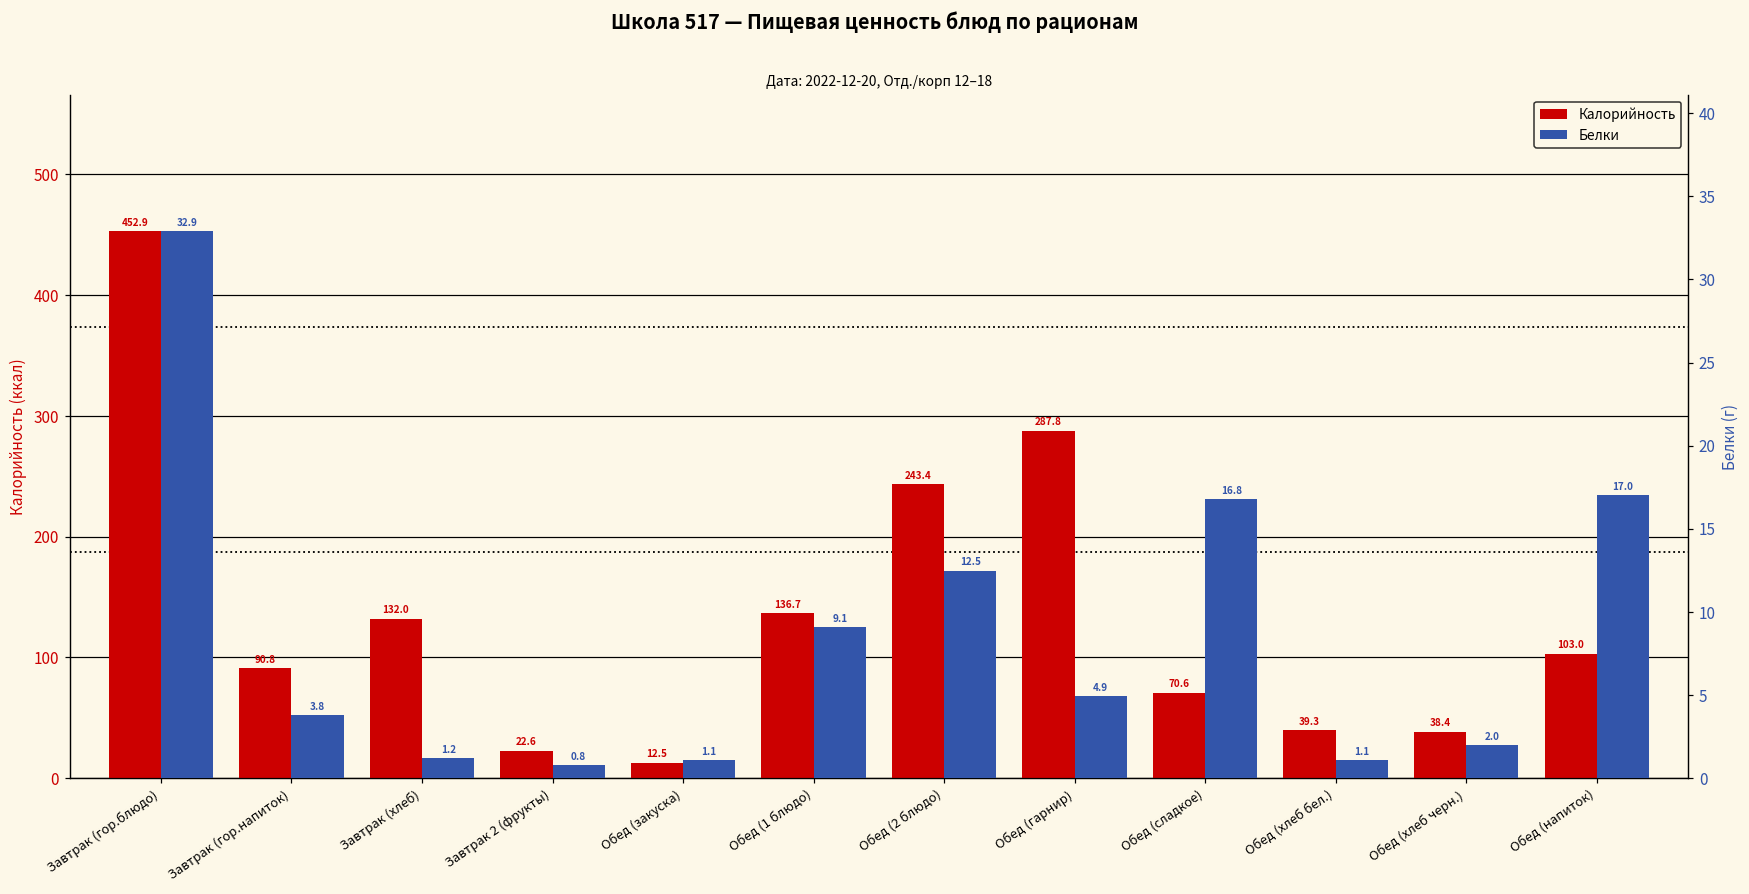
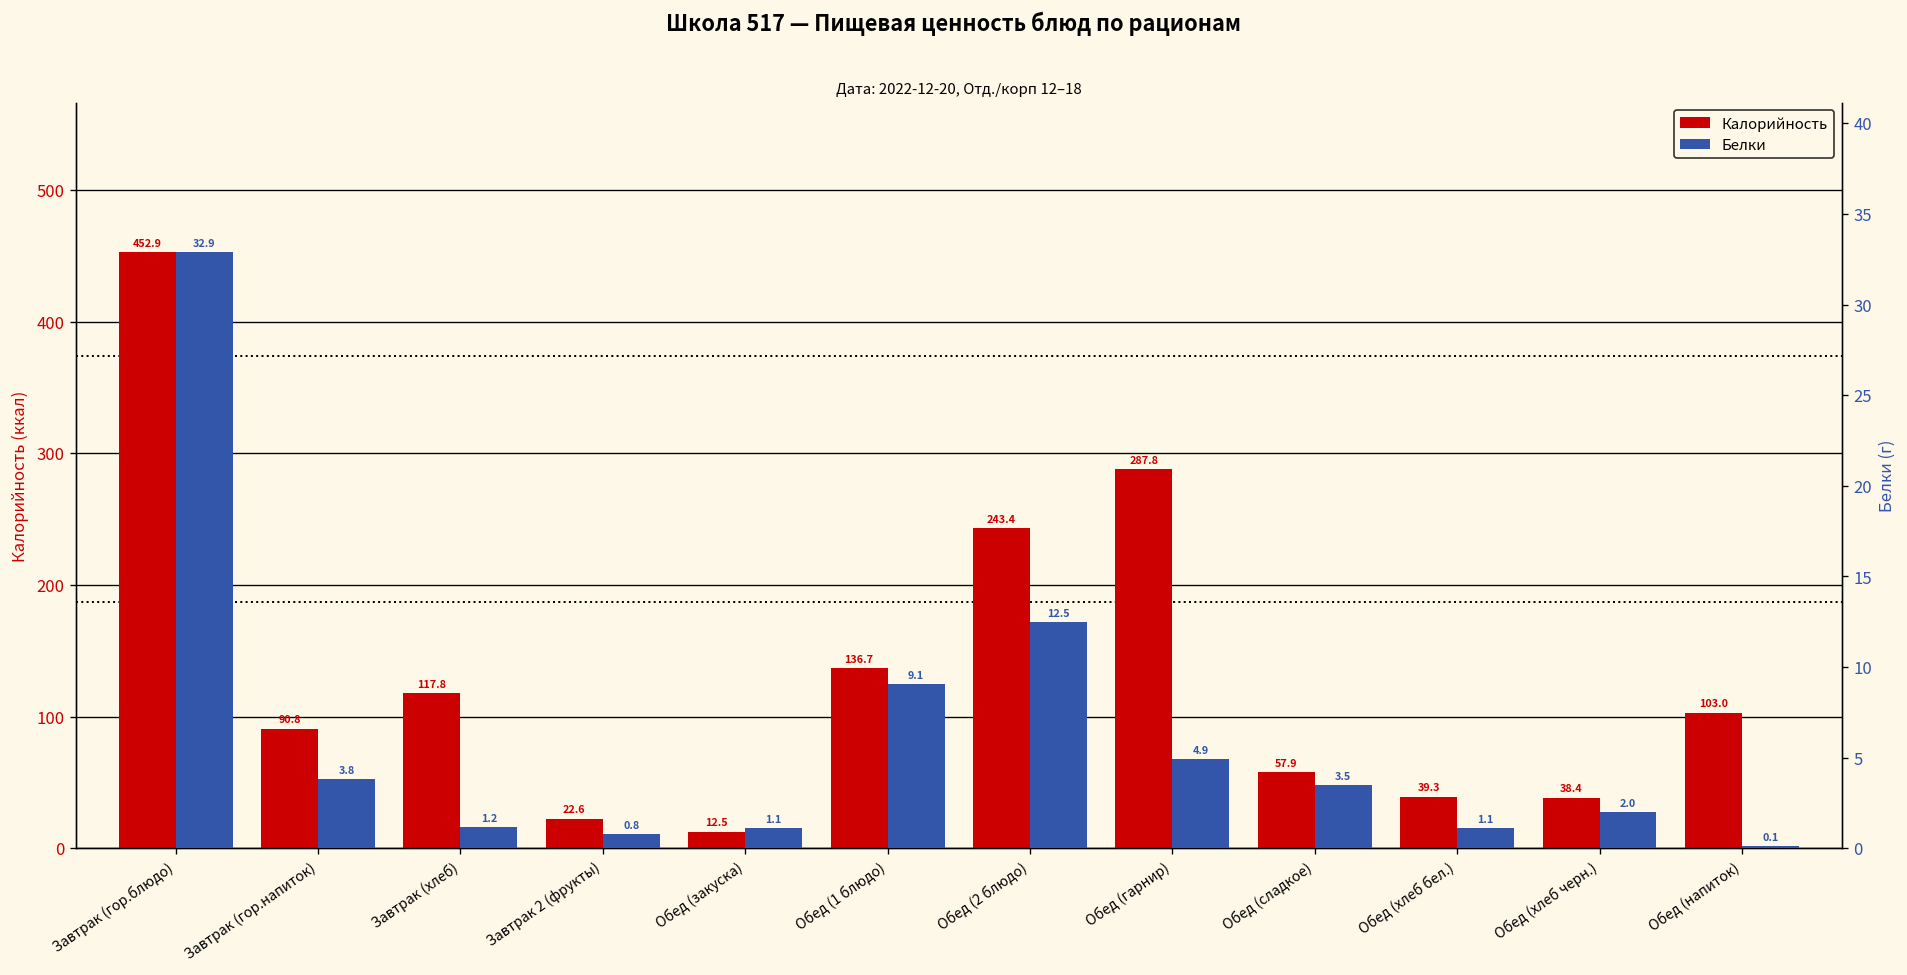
Калорийность, Завтрак (хлеб): 132.0 -> 117.8
Калорийность, Обед (сладкое): 70.6 -> 57.9
Белки, Обед (сладкое): 16.8 -> 3.5
Белки, Обед (напиток): 17.0 -> 0.1
